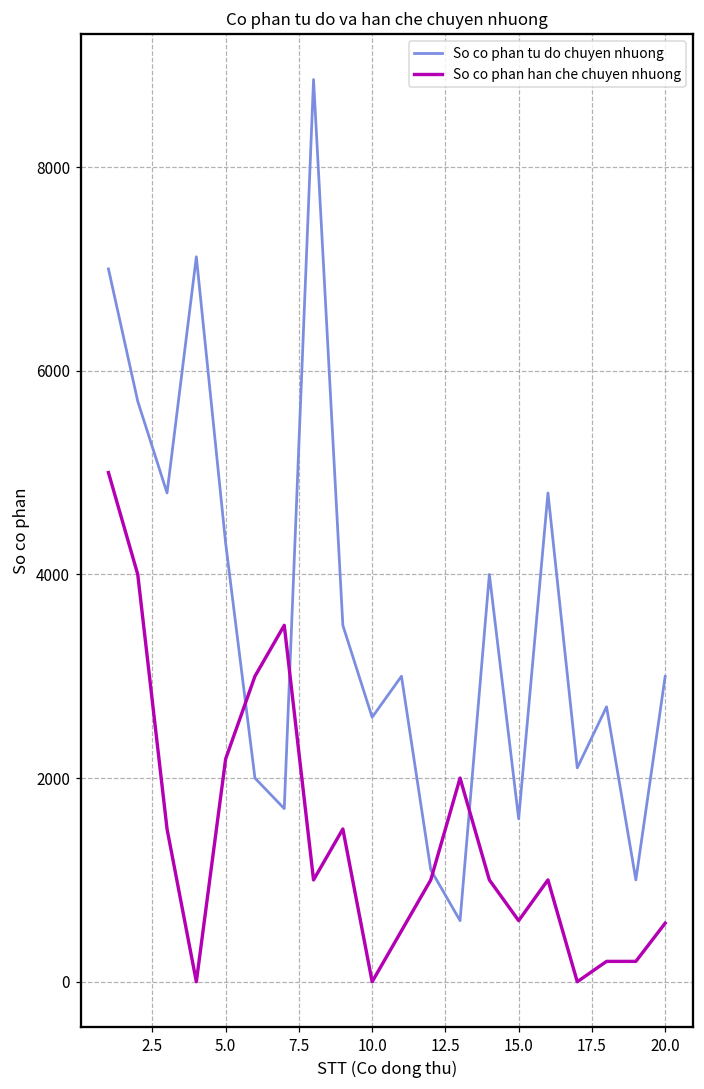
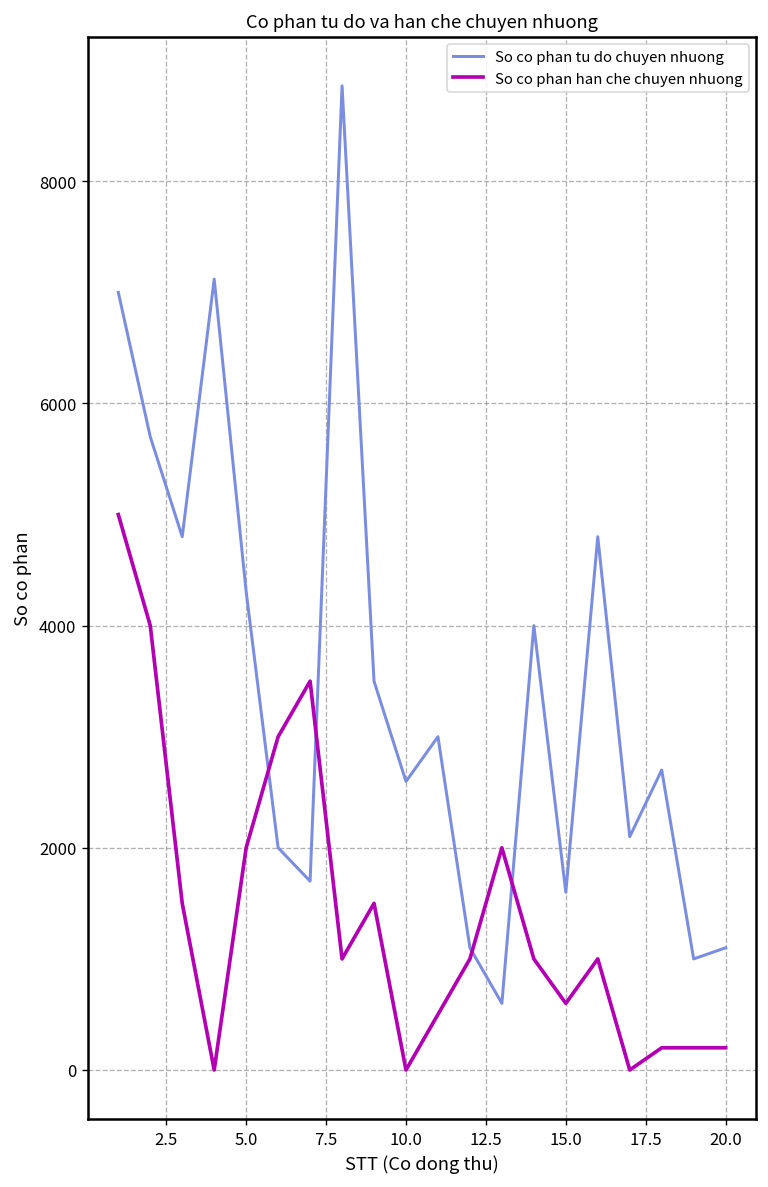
So co phan han che chuyen nhuong, 5.0: 2200 -> 2000
So co phan tu do chuyen nhuong, 20.0: 3000 -> 1100
So co phan han che chuyen nhuong, 20.0: 600 -> 200
